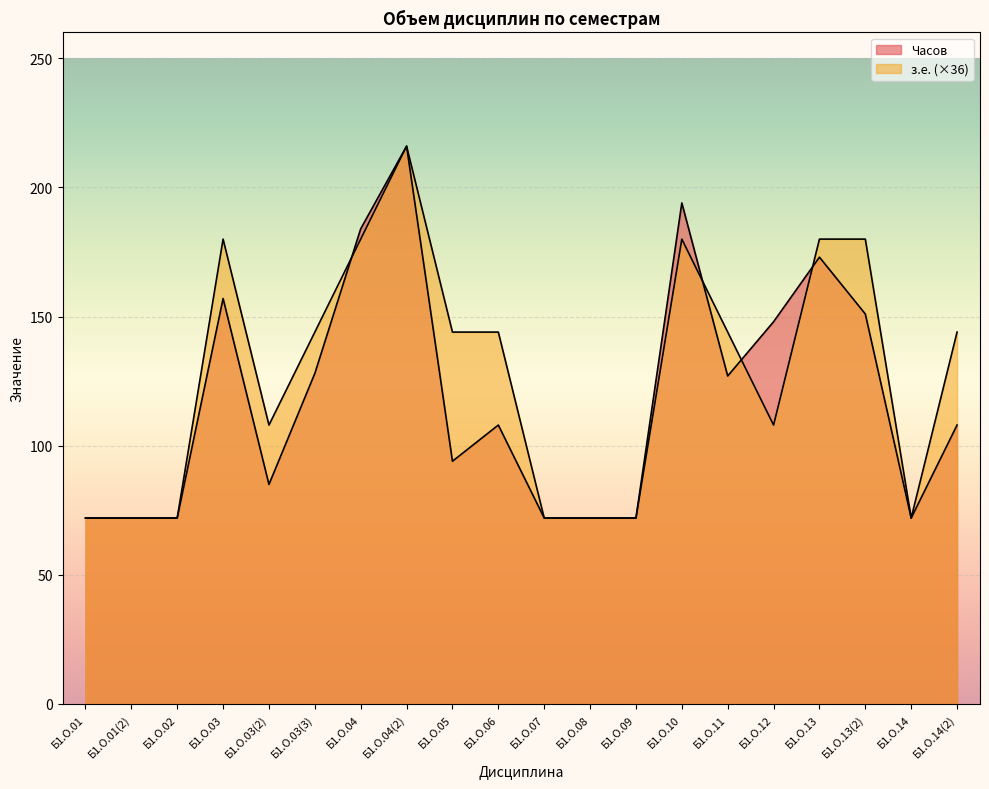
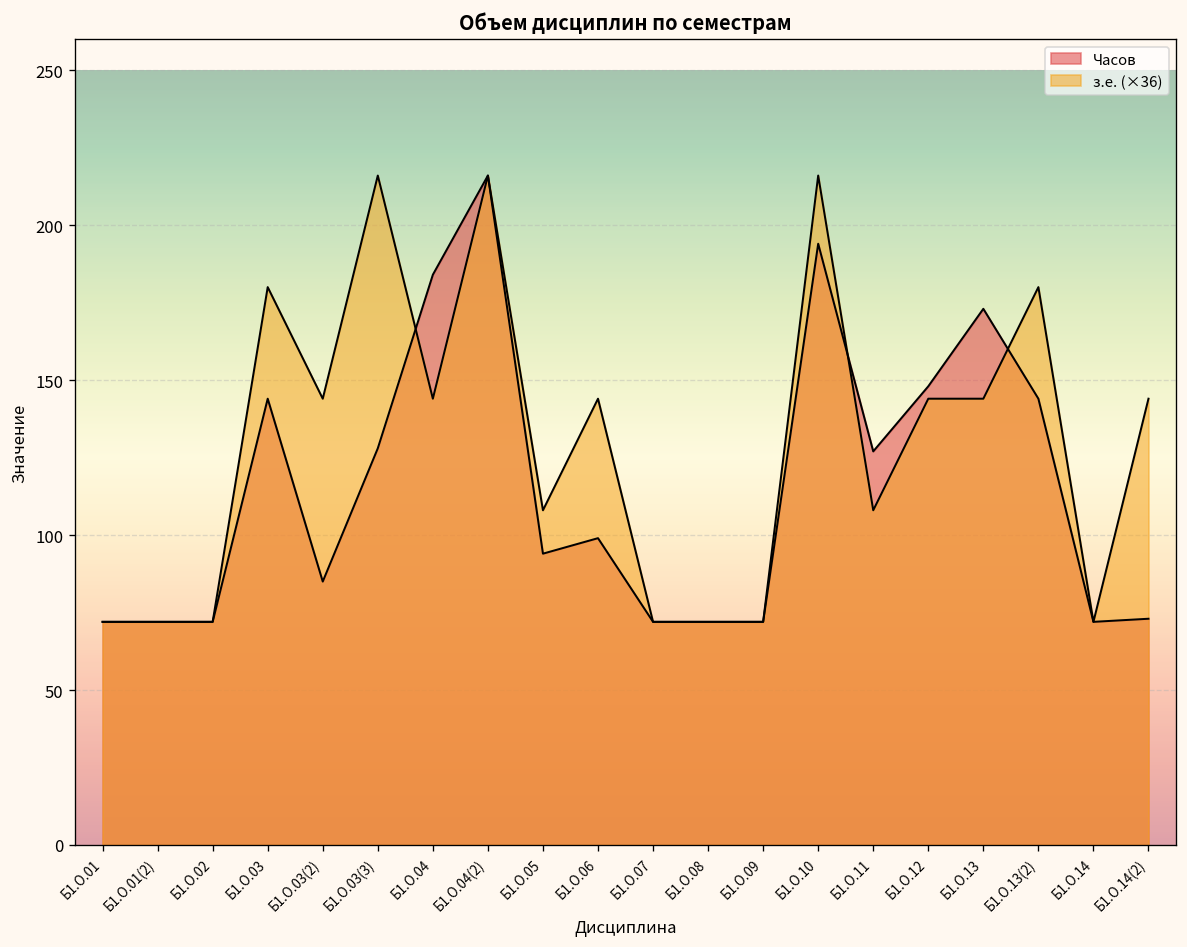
Часов, Б1.О.03: 157 -> 144
з.е. (×36), Б1.О.03(2): 108 -> 144
з.е. (×36), Б1.О.03(3): 144 -> 216
з.е. (×36), Б1.О.04: 180 -> 144
з.е. (×36), Б1.О.05: 144 -> 108
Часов, Б1.О.06: 108 -> 99
з.е. (×36), Б1.О.10: 180 -> 216
з.е. (×36), Б1.О.11: 144 -> 108
з.е. (×36), Б1.О.12: 108 -> 144
з.е. (×36), Б1.О.13: 180 -> 144
Часов, Б1.О.13(2): 151 -> 144
Часов, Б1.О.14(2): 108 -> 73
